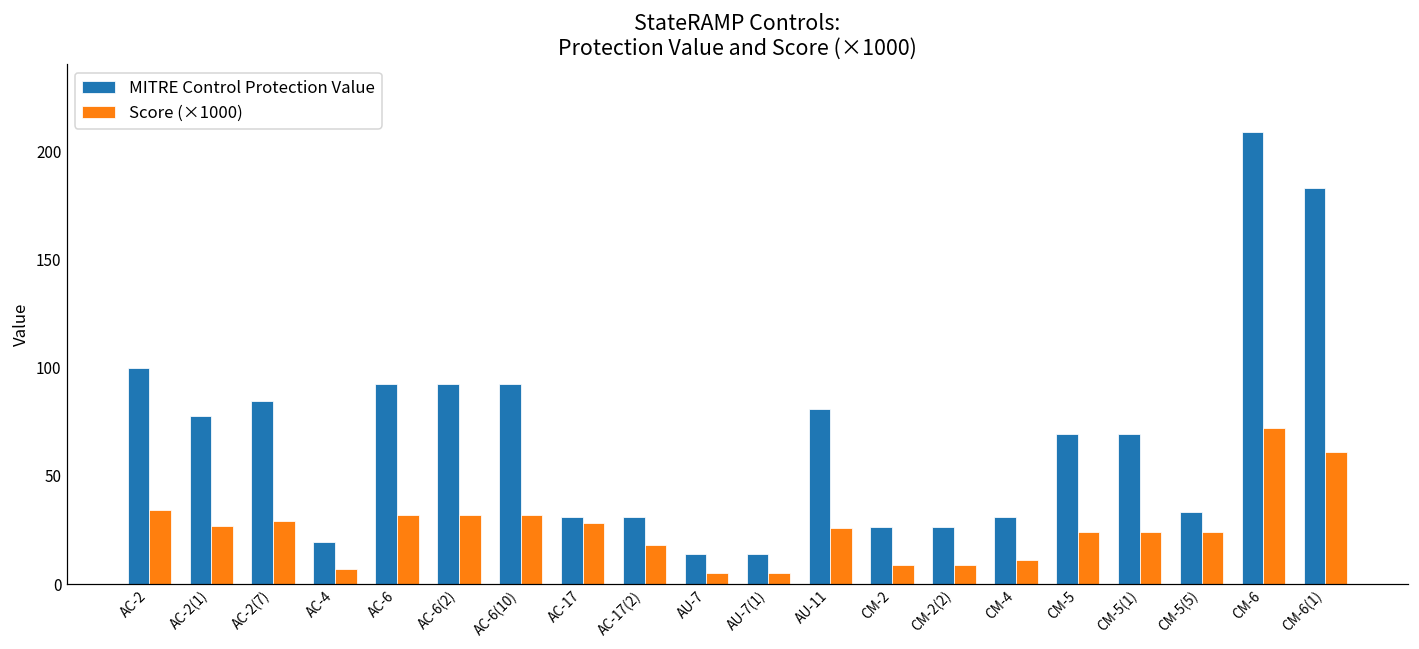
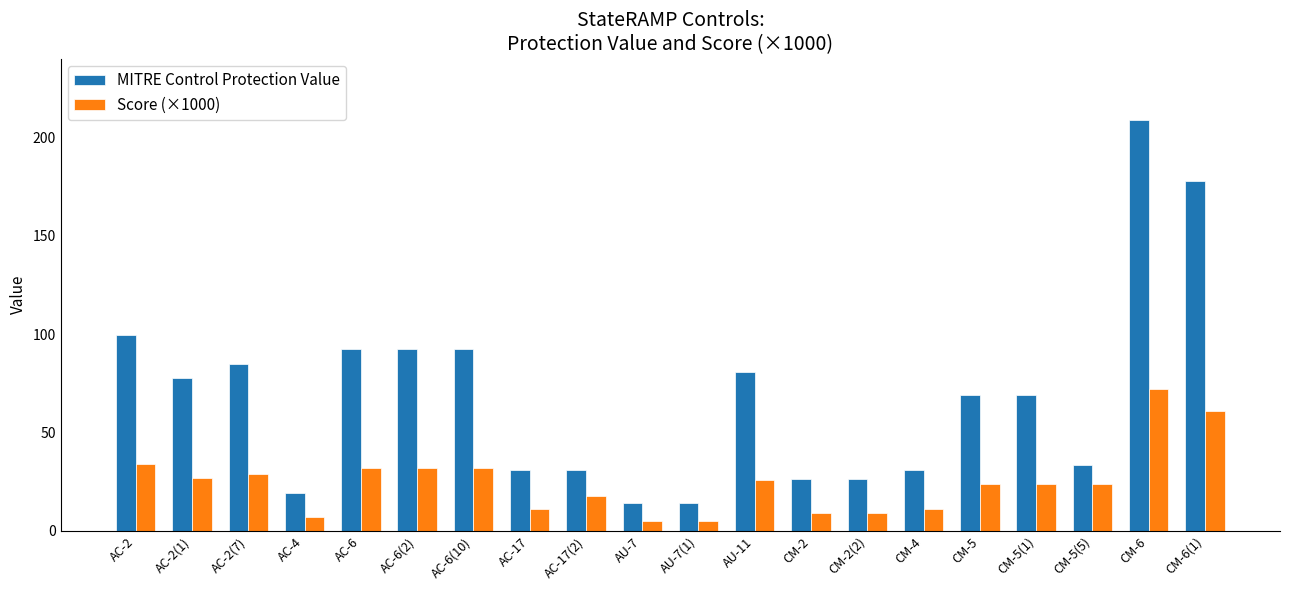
Score (×1000), AC-17: 28 -> 11
MITRE Control Protection Value, CM-6(1): 183 -> 178
